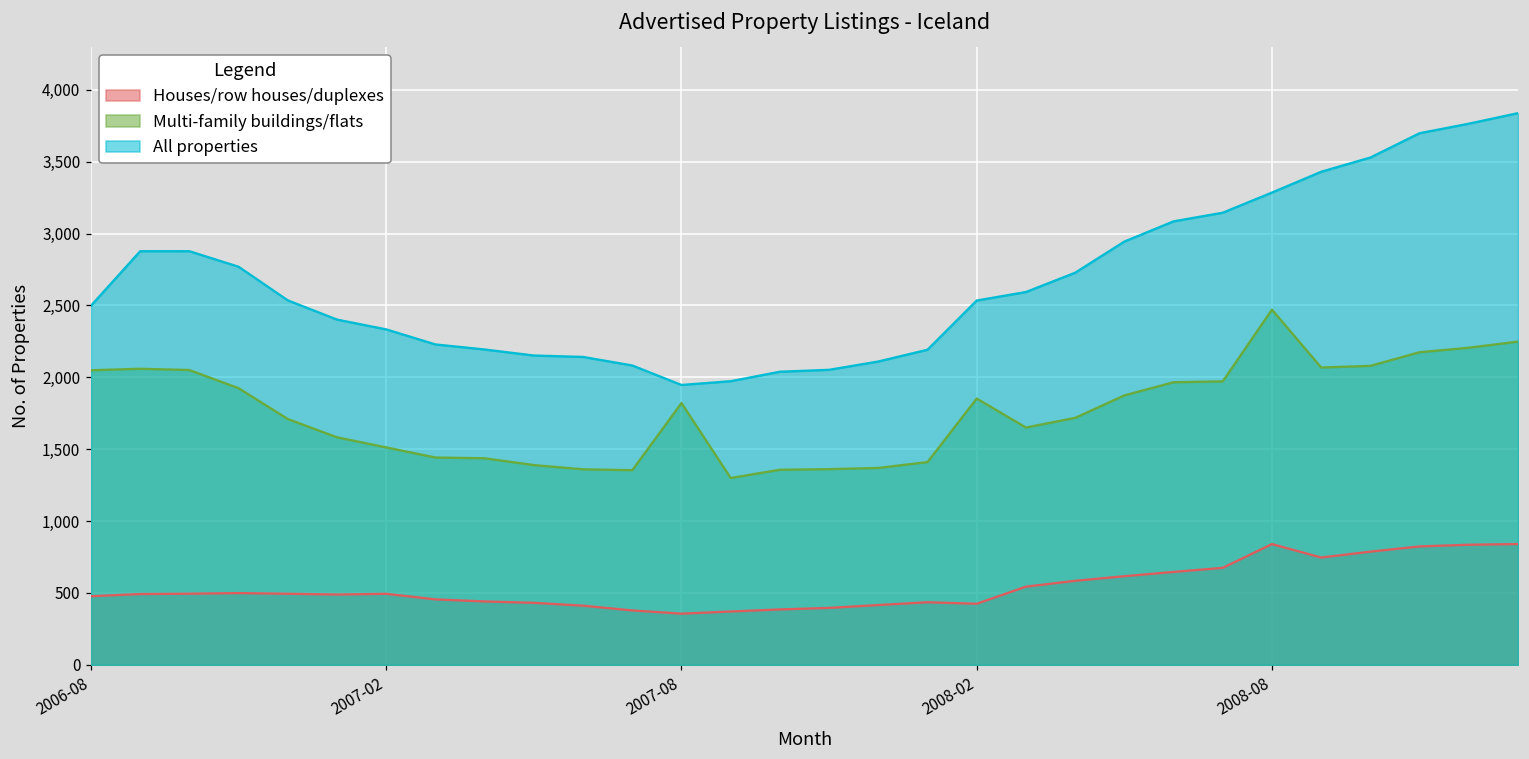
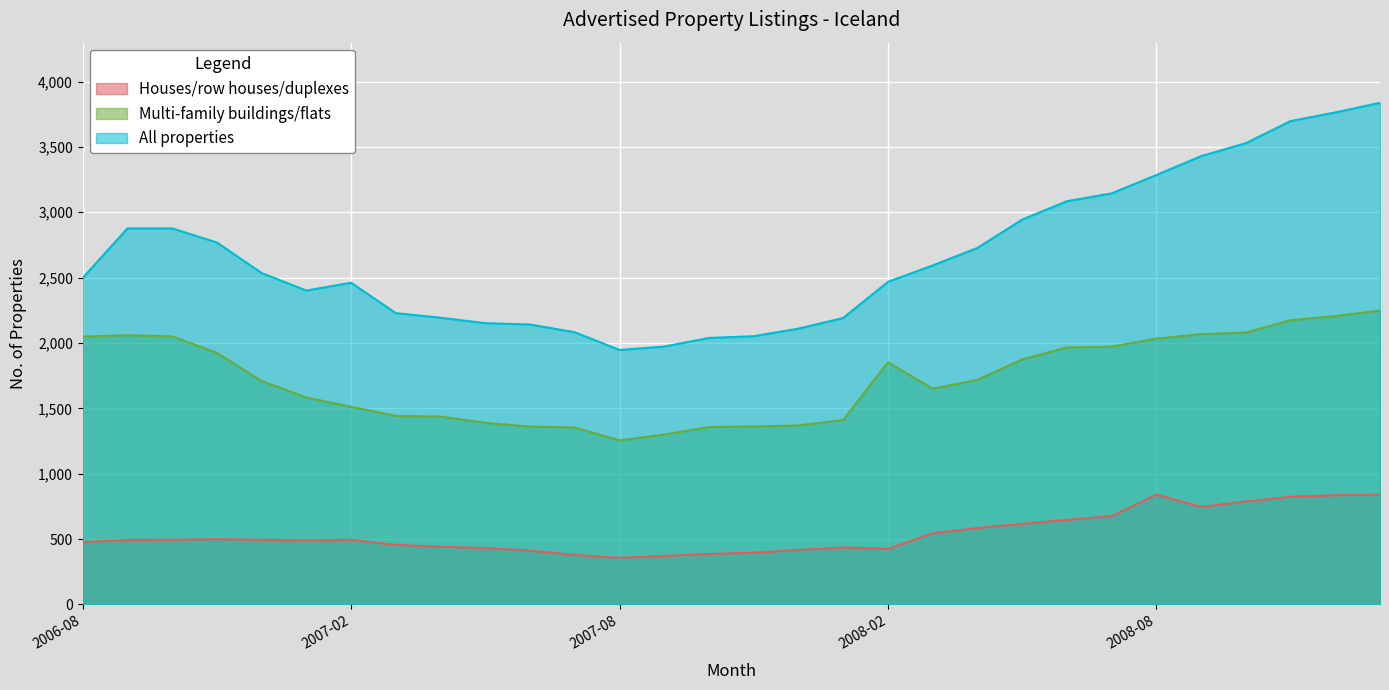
All properties, 2007-02: 2,330 -> 2,460
Multi-family buildings/flats, 2007-08: 1,820 -> 1,250
All properties, 2008-02: 2,530 -> 2,470
Multi-family buildings/flats, 2008-08: 2,470 -> 2,030
